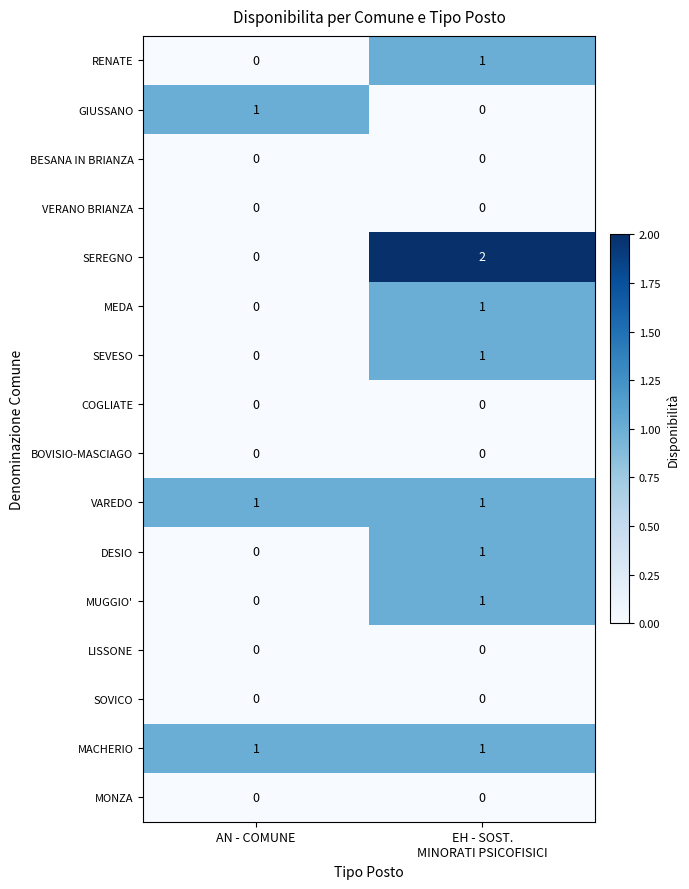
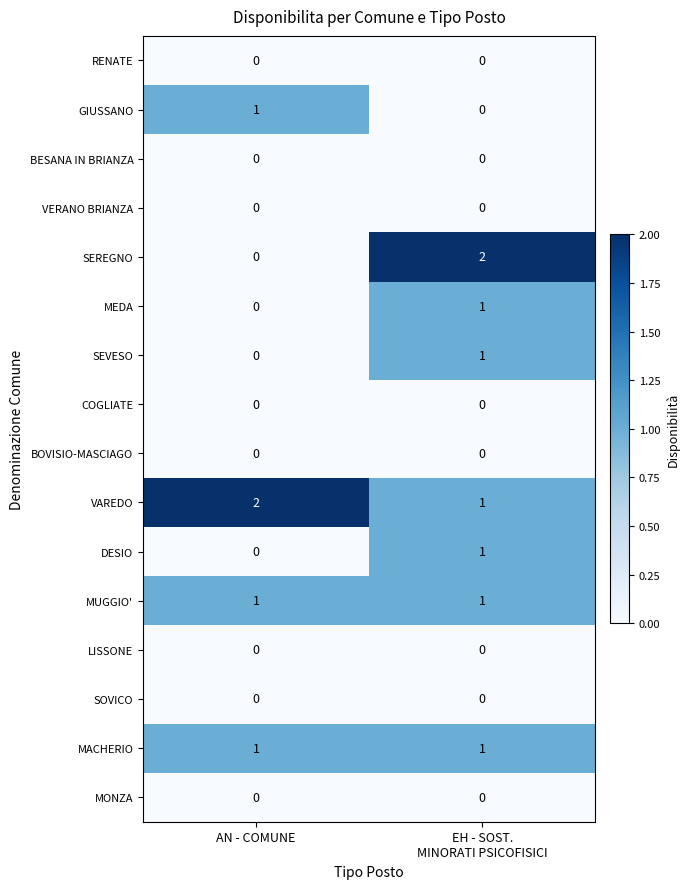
RENATE, EH - SOST. MINORATI PSICOFISICI: 1 -> 0
VAREDO, AN - COMUNE: 1 -> 2
MUGGIO', AN - COMUNE: 0 -> 1
